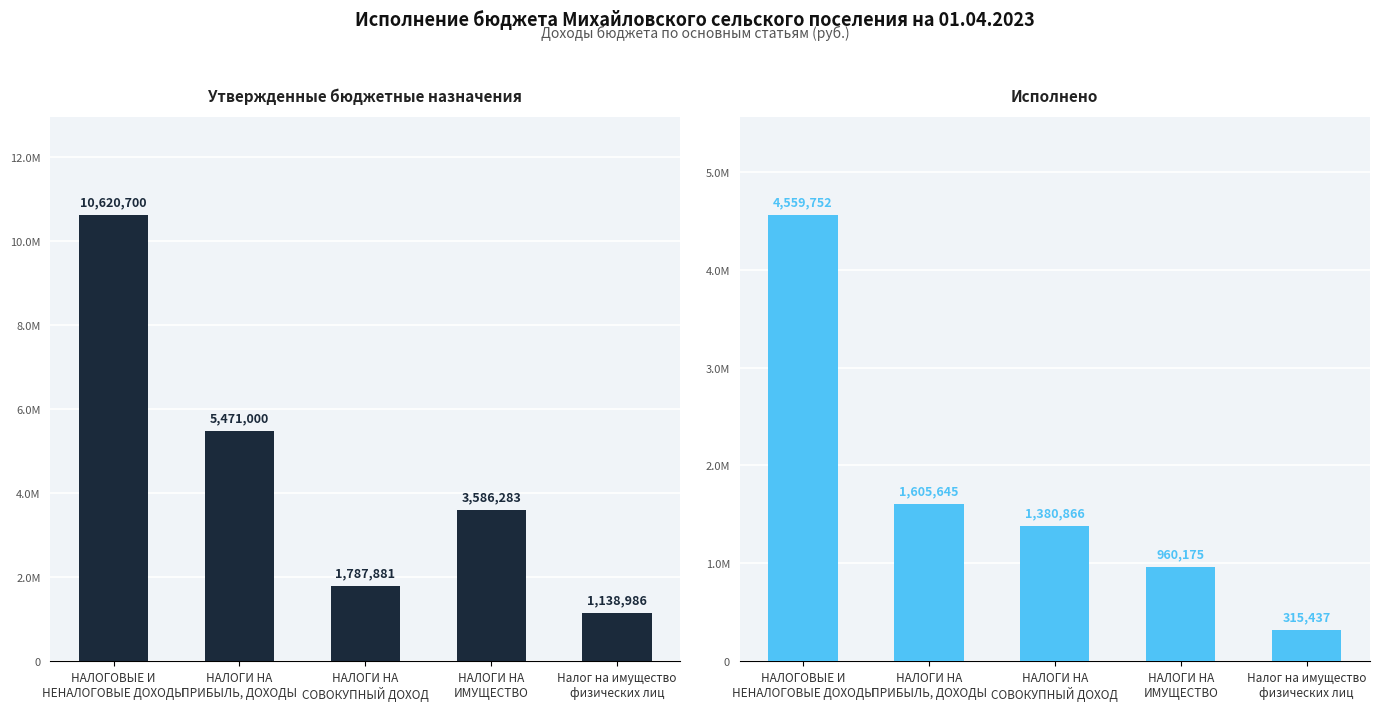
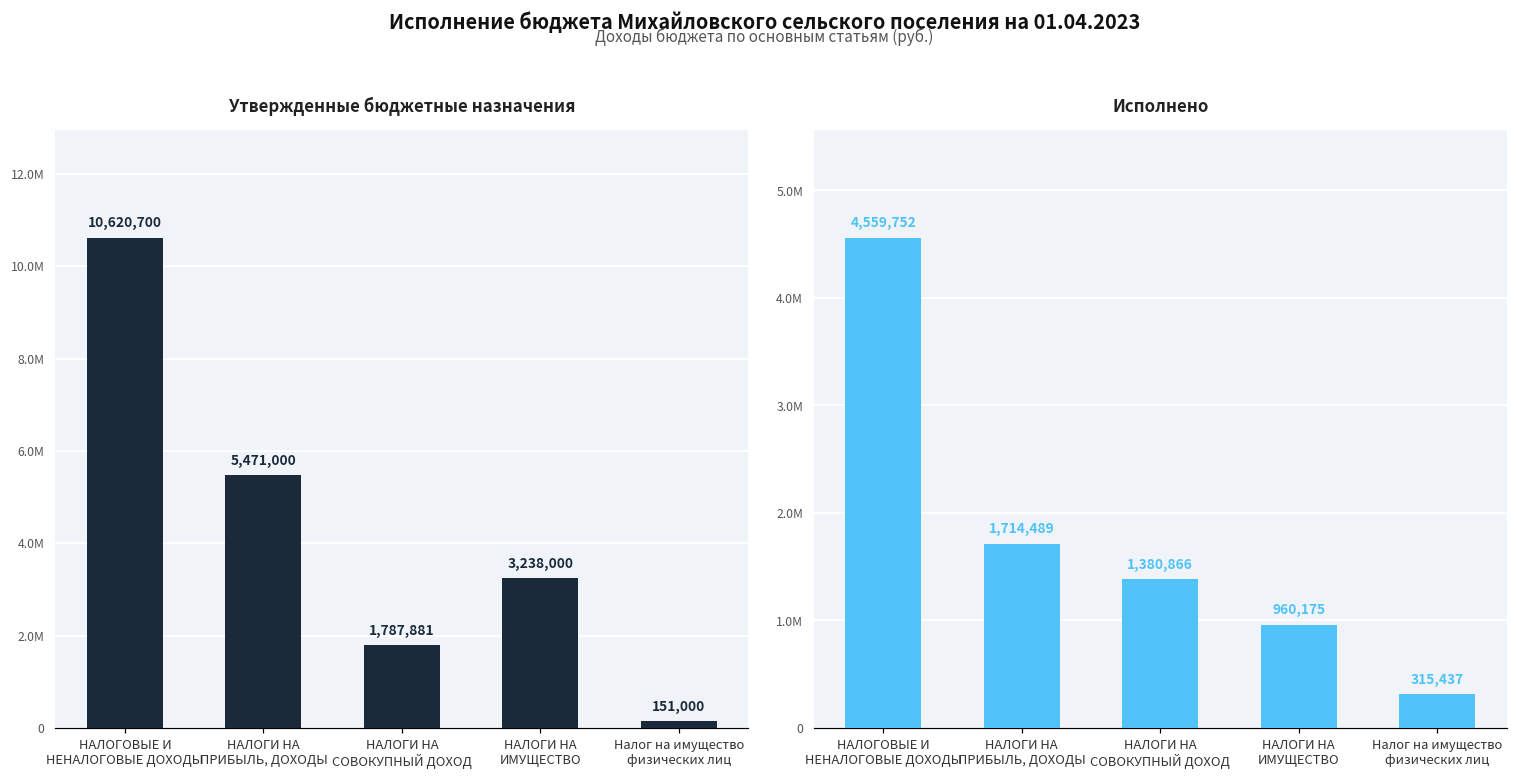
Утвержденные бюджетные назначения, НАЛОГИ НА ИМУЩЕСТВО: 3,586,283 -> 3,238,000
Утвержденные бюджетные назначения, Налог на имущество физических лиц: 1,138,986 -> 151,000
Исполнено, НАЛОГИ НА ПРИБЫЛЬ, ДОХОДЫ: 1,605,645 -> 1,714,489
